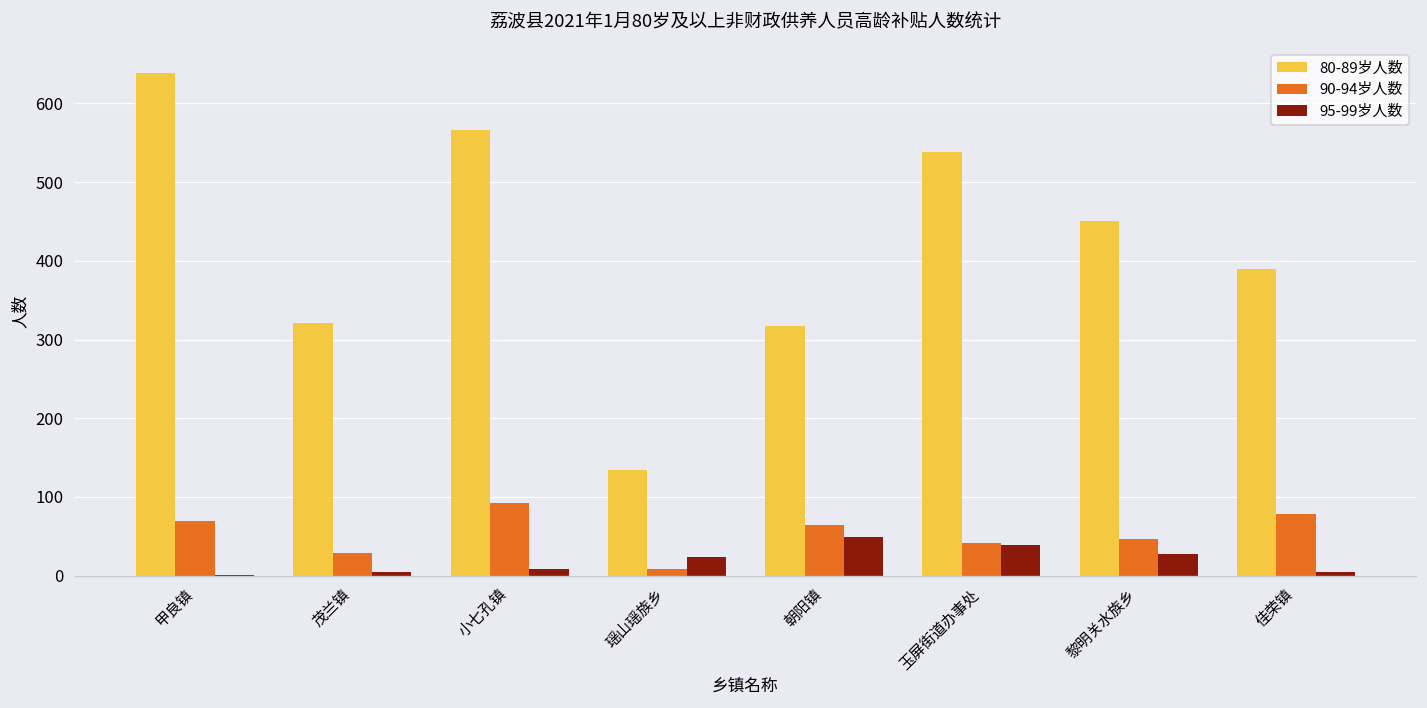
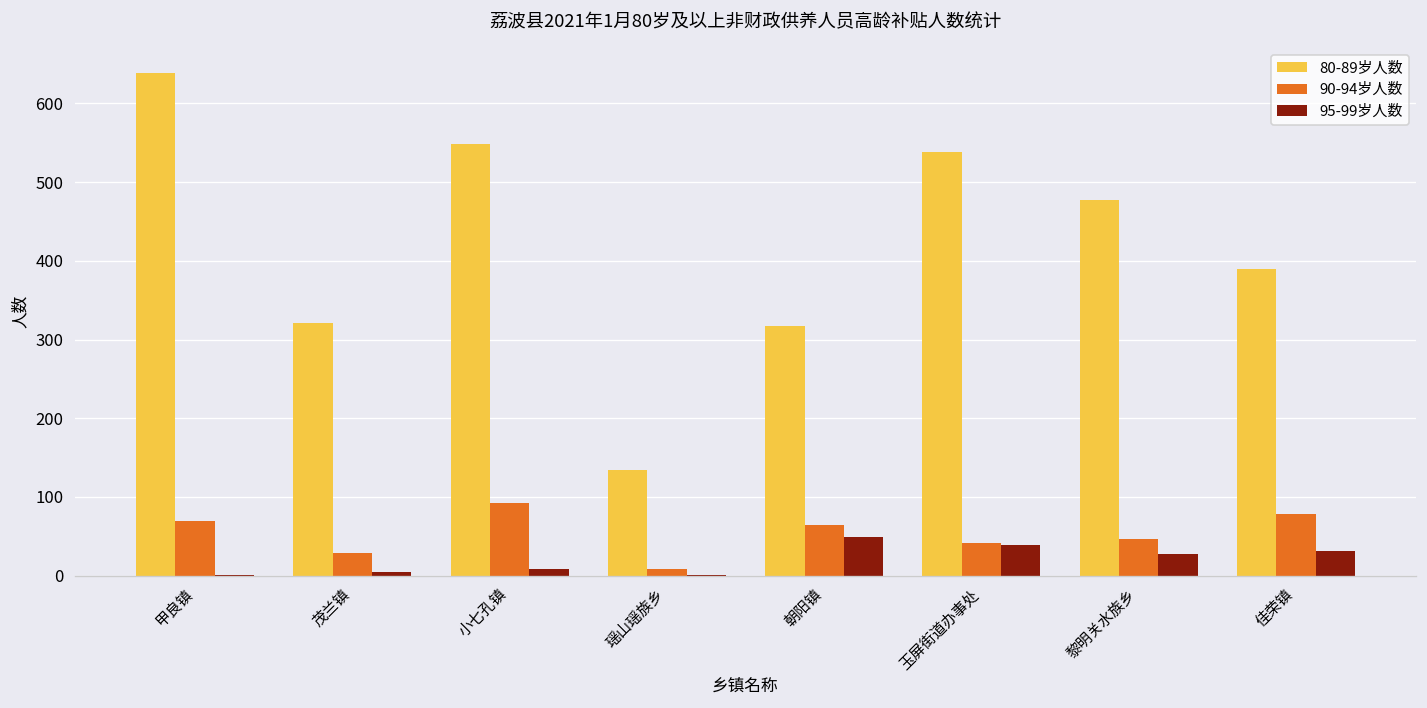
80-89岁人数, 小七孔镇: 570 -> 550
95-99岁人数, 瑶山瑶族乡: 20 -> 0
80-89岁人数, 黎明关水族乡: 450 -> 480
95-99岁人数, 佳荣镇: 10 -> 30
